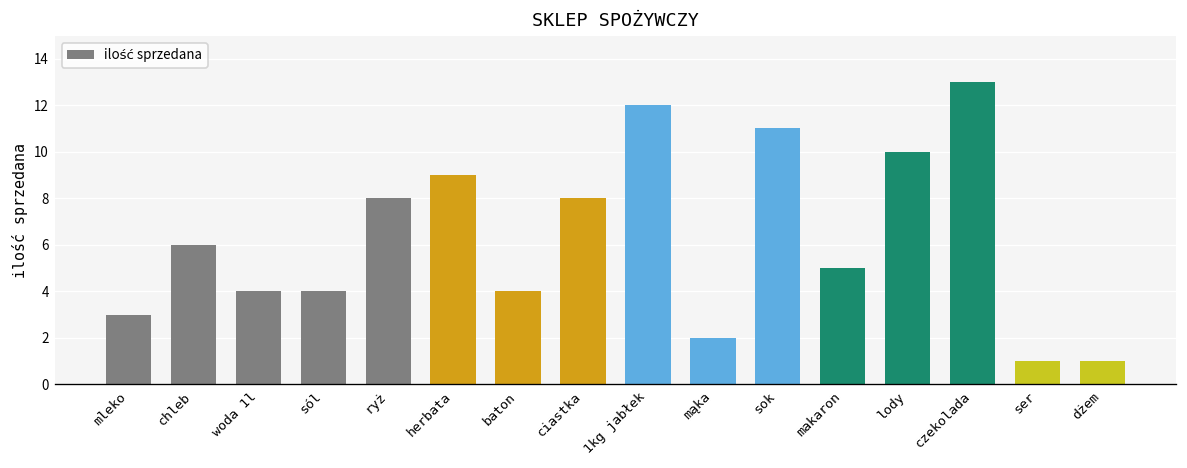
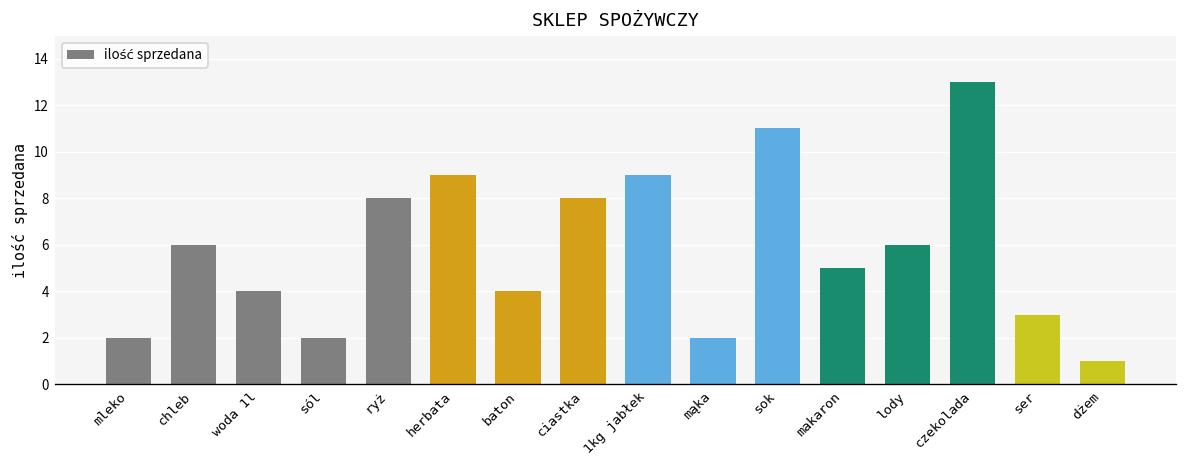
mleko: 3 -> 2
sól: 4 -> 2
1kg jabłek: 12 -> 9
lody: 10 -> 6
ser: 1 -> 3
